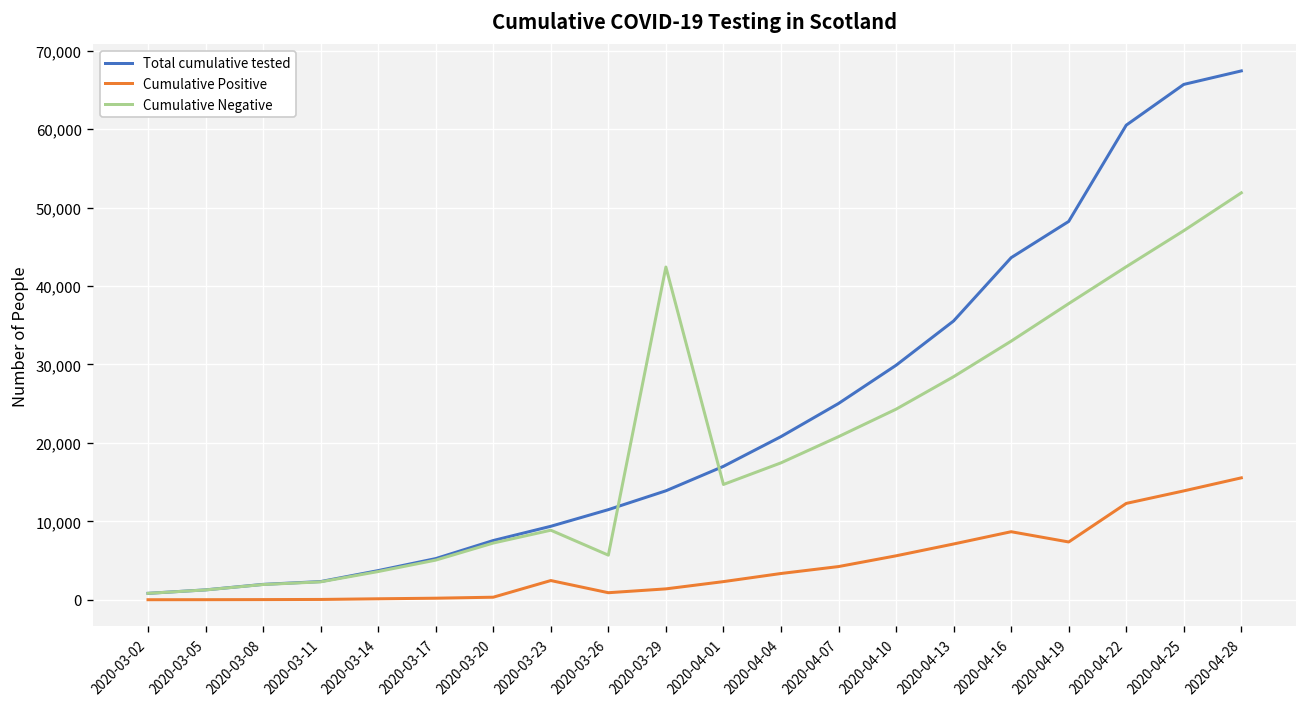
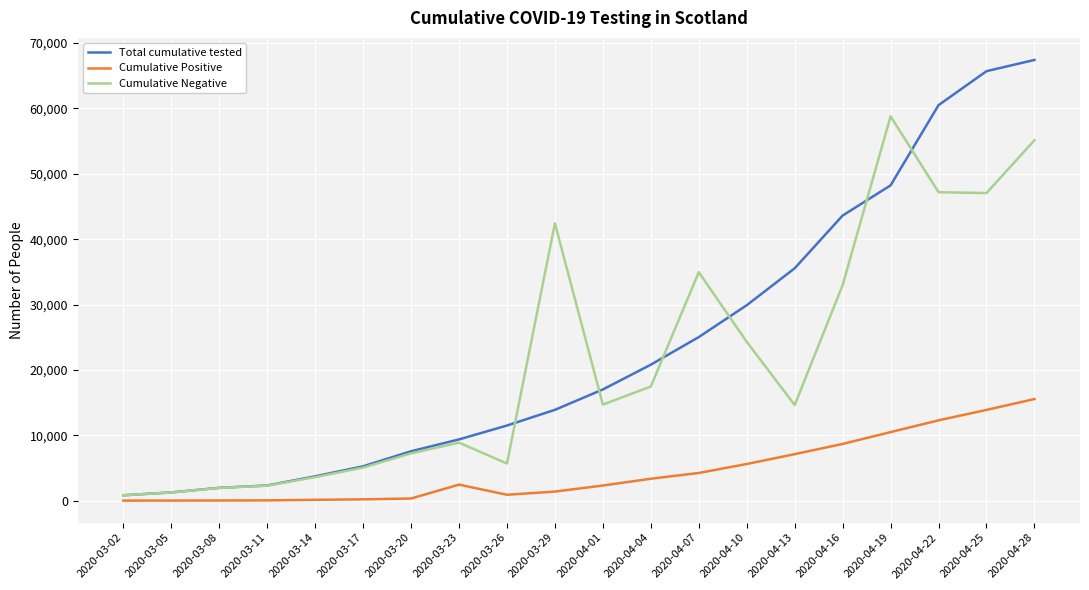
Cumulative Negative, 2020-04-07: 21,000 -> 35,000
Cumulative Negative, 2020-04-13: 28,000 -> 15,000
Cumulative Positive, 2020-04-19: 7,000 -> 10,000
Cumulative Negative, 2020-04-19: 38,000 -> 59,000
Cumulative Negative, 2020-04-22: 42,000 -> 47,000
Cumulative Negative, 2020-04-28: 52,000 -> 55,000
